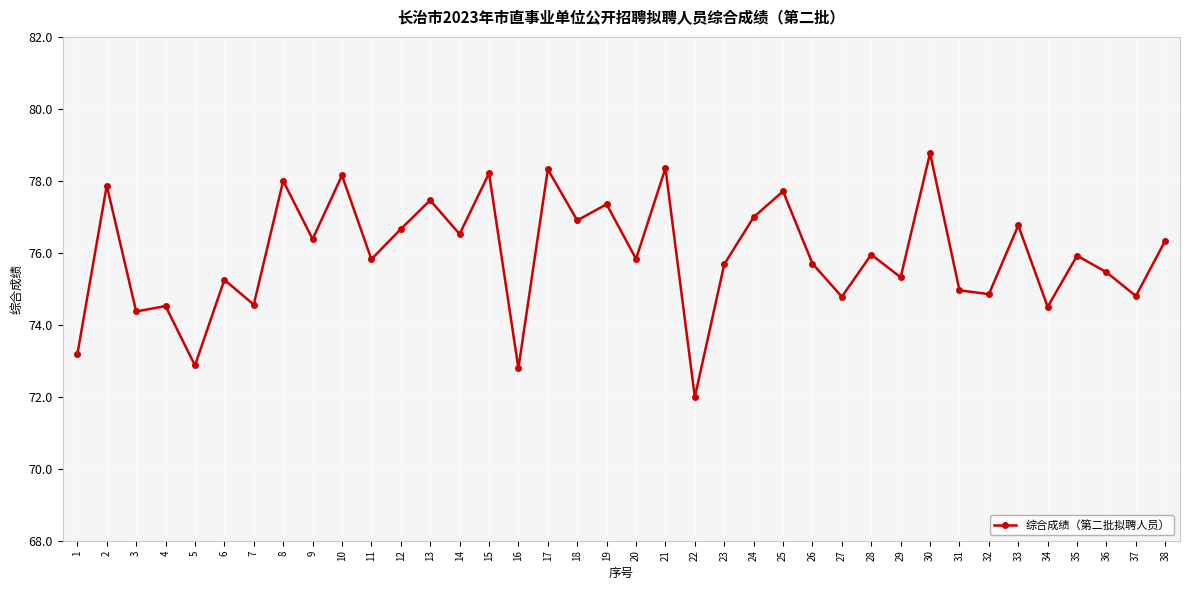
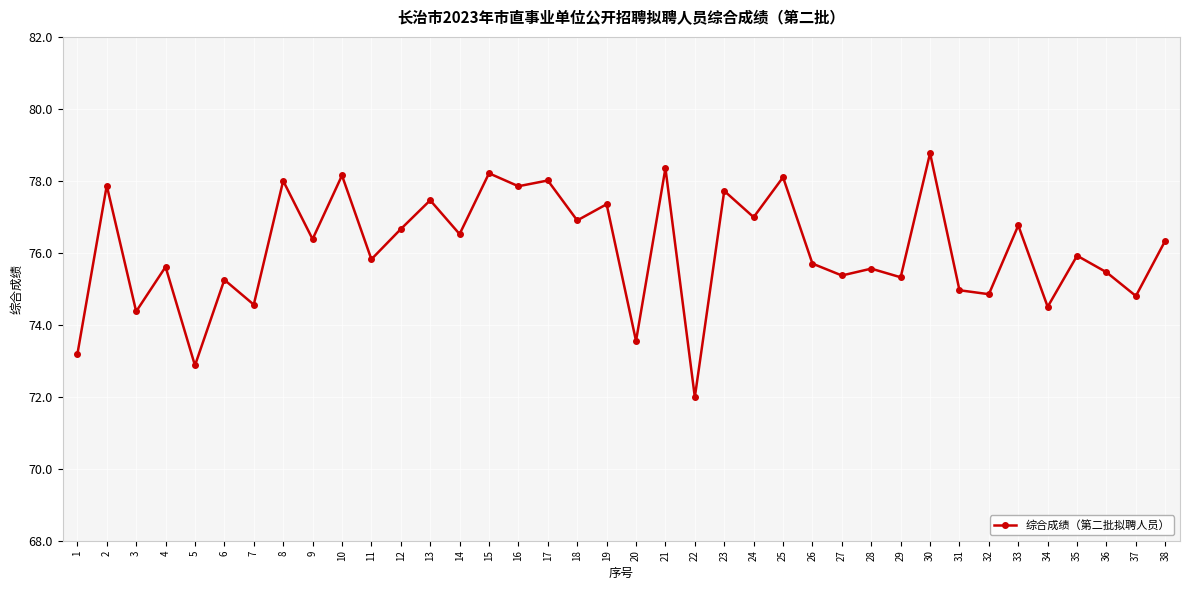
4: 74.5 -> 75.6
16: 72.8 -> 77.9
17: 78.3 -> 78.0
20: 75.8 -> 73.6
23: 75.7 -> 77.7
25: 77.7 -> 78.1
27: 74.8 -> 75.4
28: 76.0 -> 75.6
